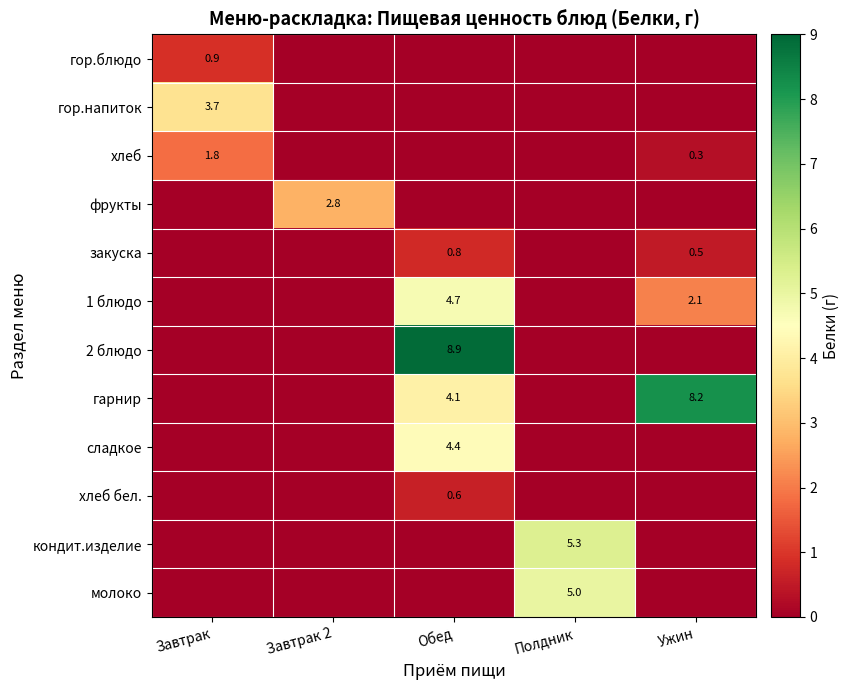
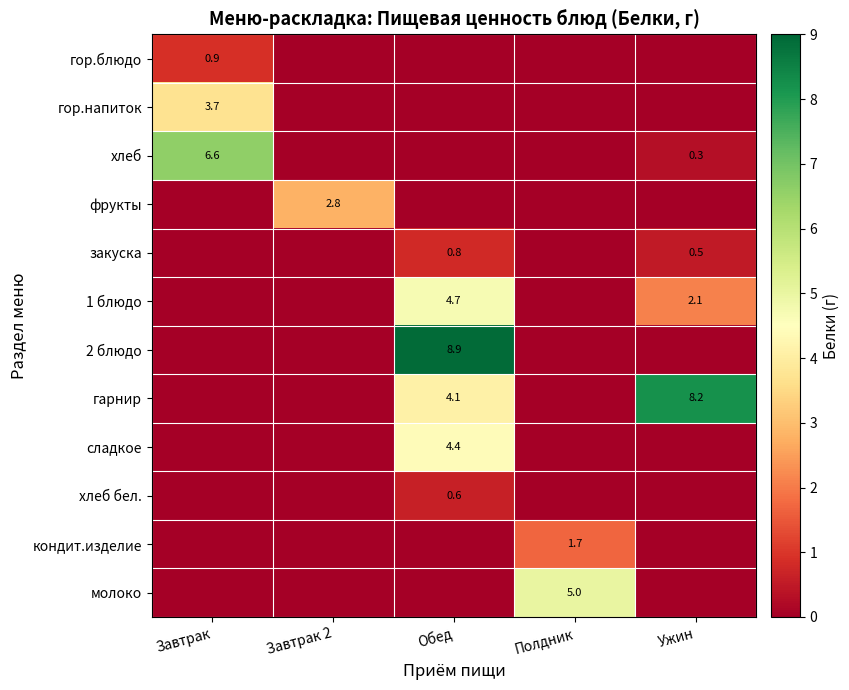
хлеб, Завтрак: 1.8 -> 6.6
кондит.изделие, Полдник: 5.3 -> 1.7
